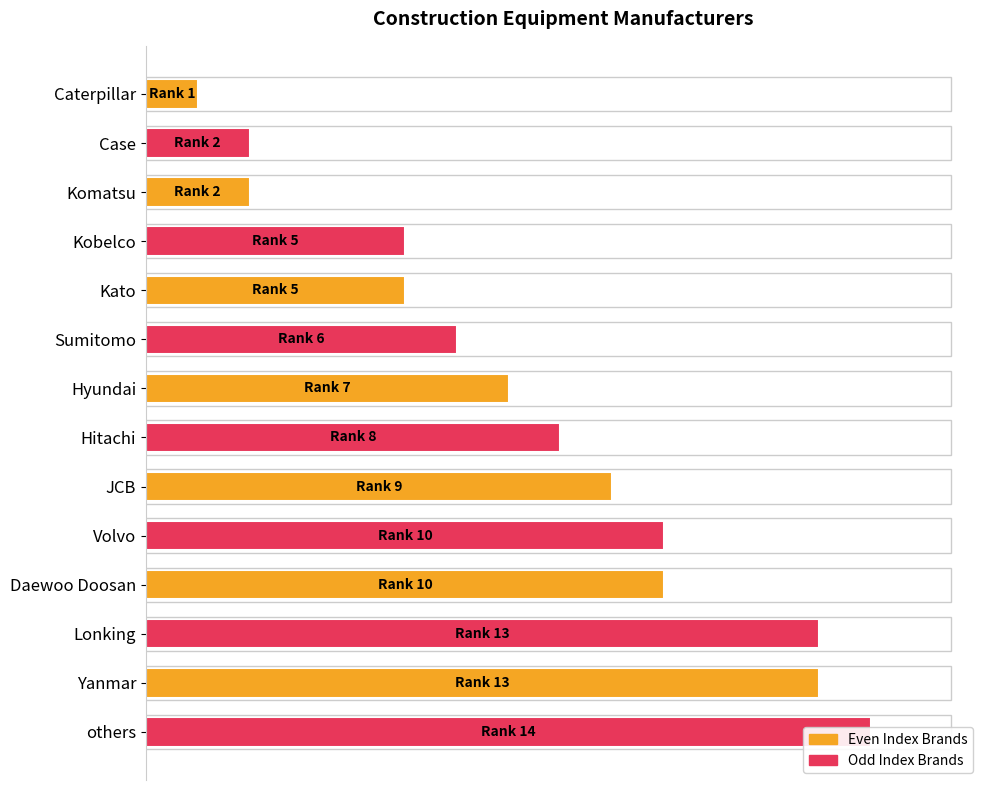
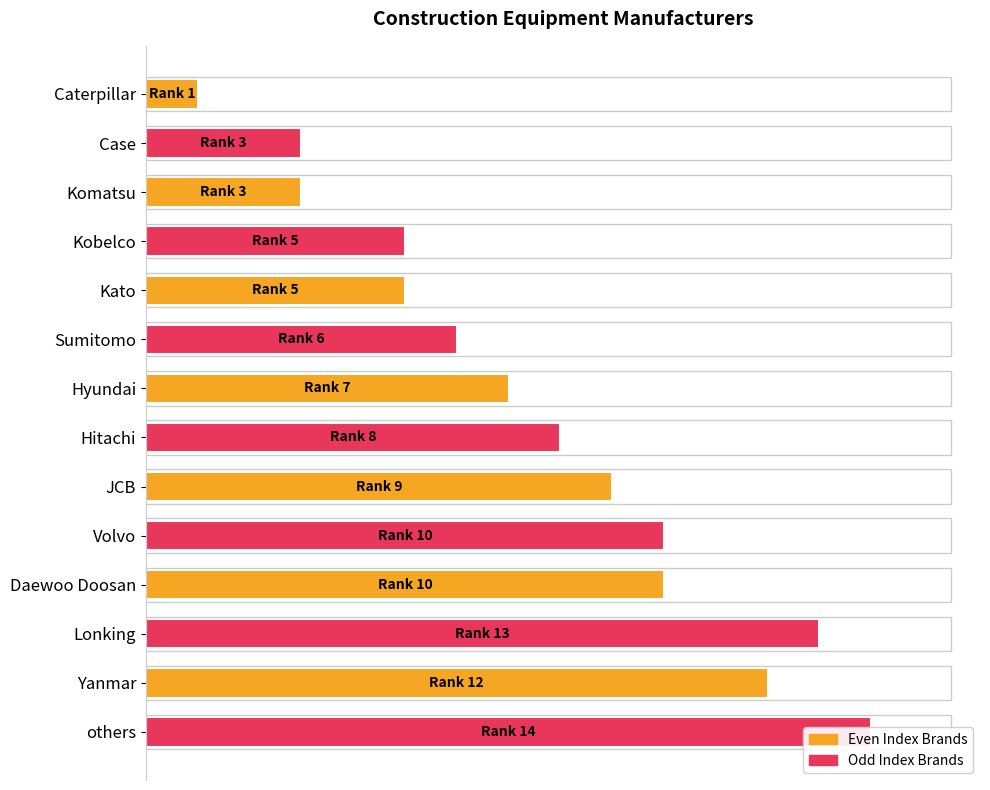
Case: 2 -> 3
Komatsu: 2 -> 3
Yanmar: 13 -> 12
